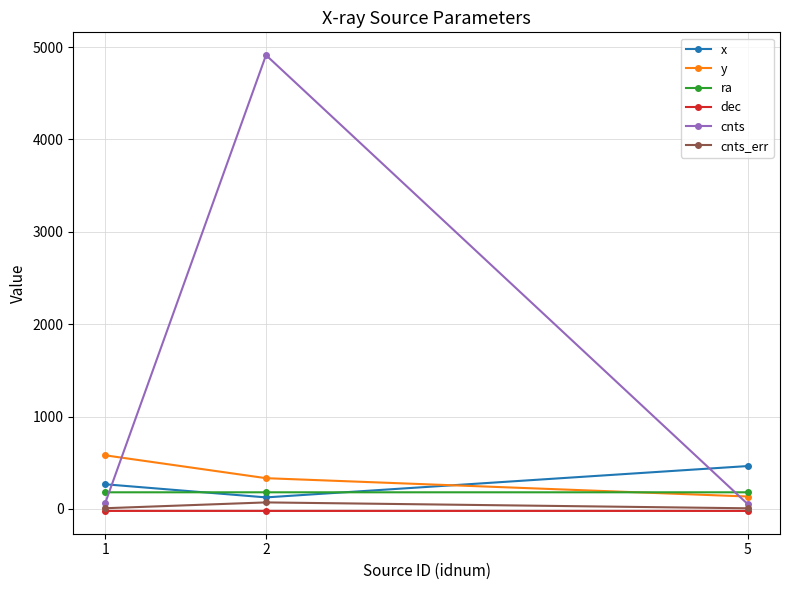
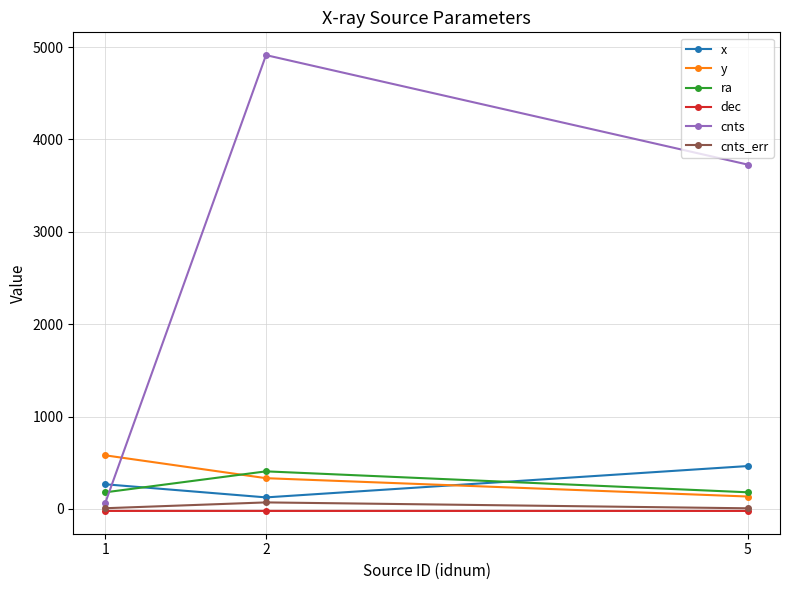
ra, 2: 200 -> 400
cnts, 5: 100 -> 3700
